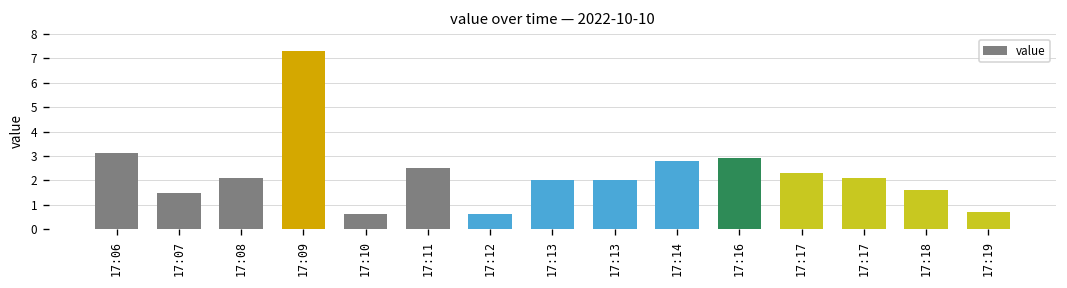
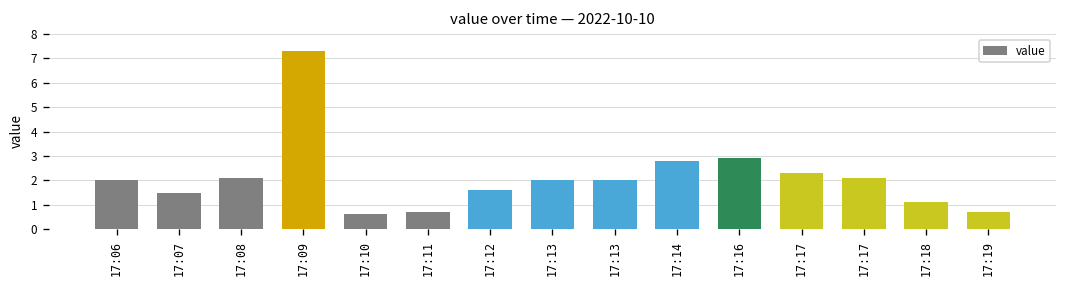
17:06: 3.1 -> 2.0
17:11: 2.5 -> 0.7
17:12: 0.6 -> 1.6
17:18: 1.6 -> 1.1
